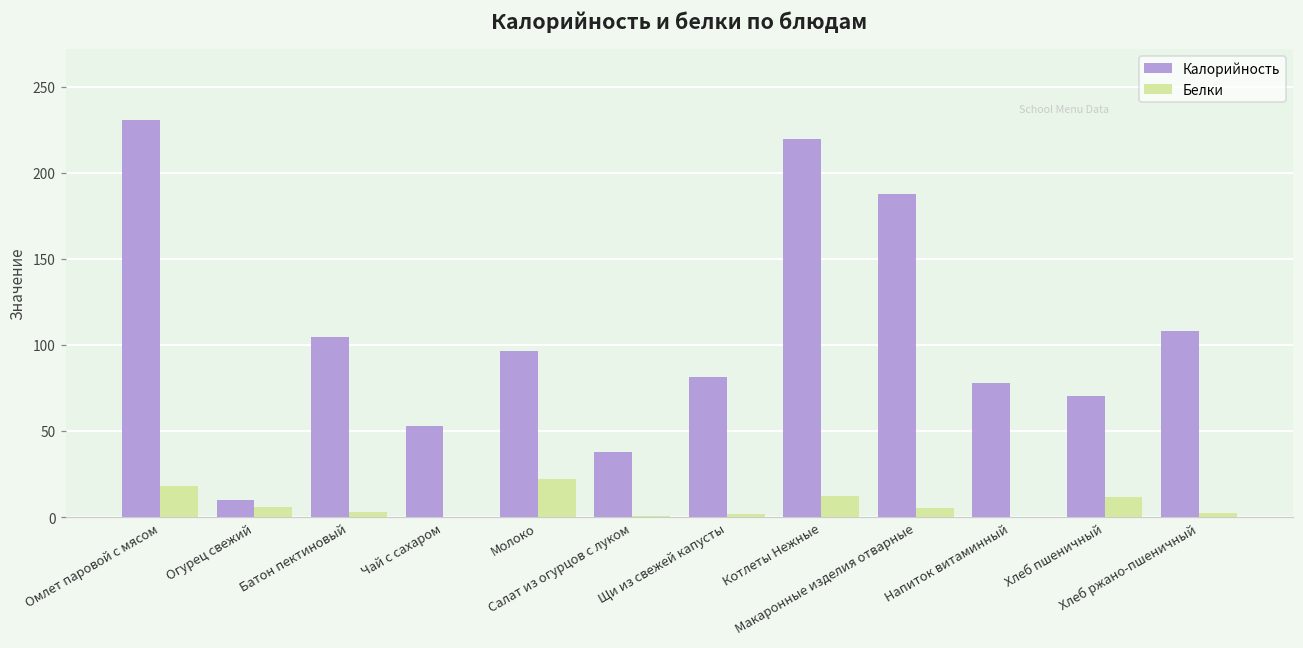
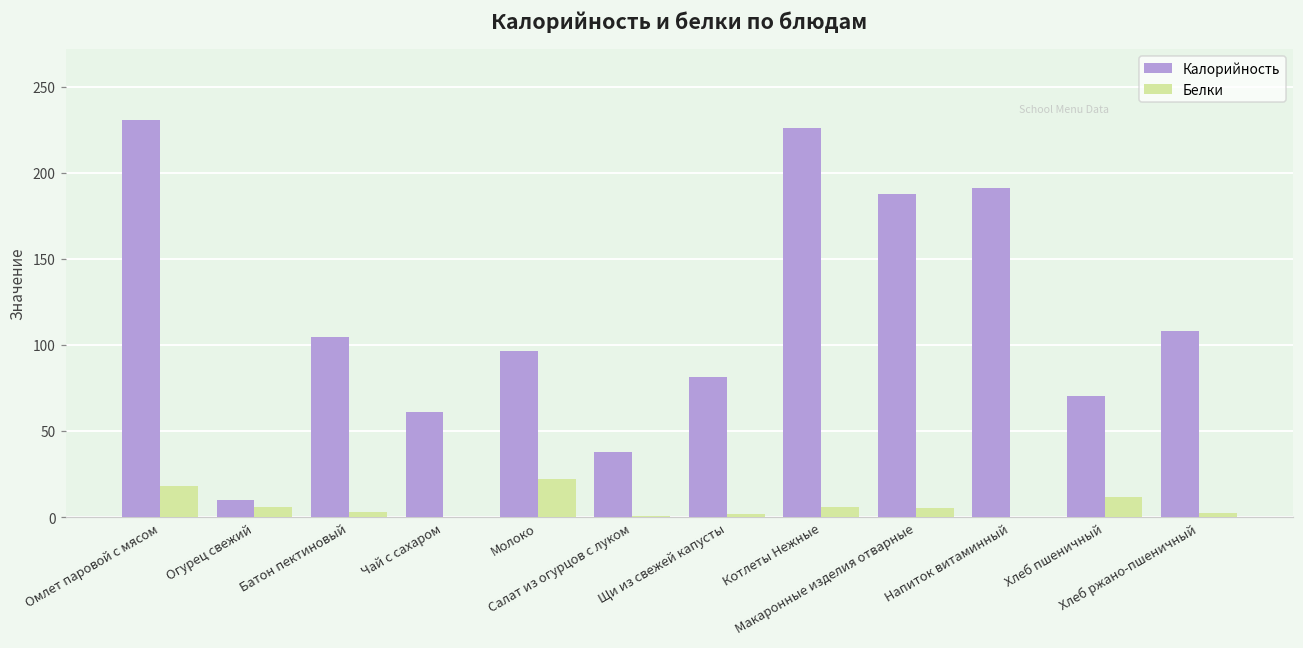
Калорийность, Чай с сахаром: 53 -> 61
Калорийность, Котлеты Нежные: 220 -> 226
Белки, Котлеты Нежные: 12 -> 6
Калорийность, Напиток витаминный: 78 -> 191
